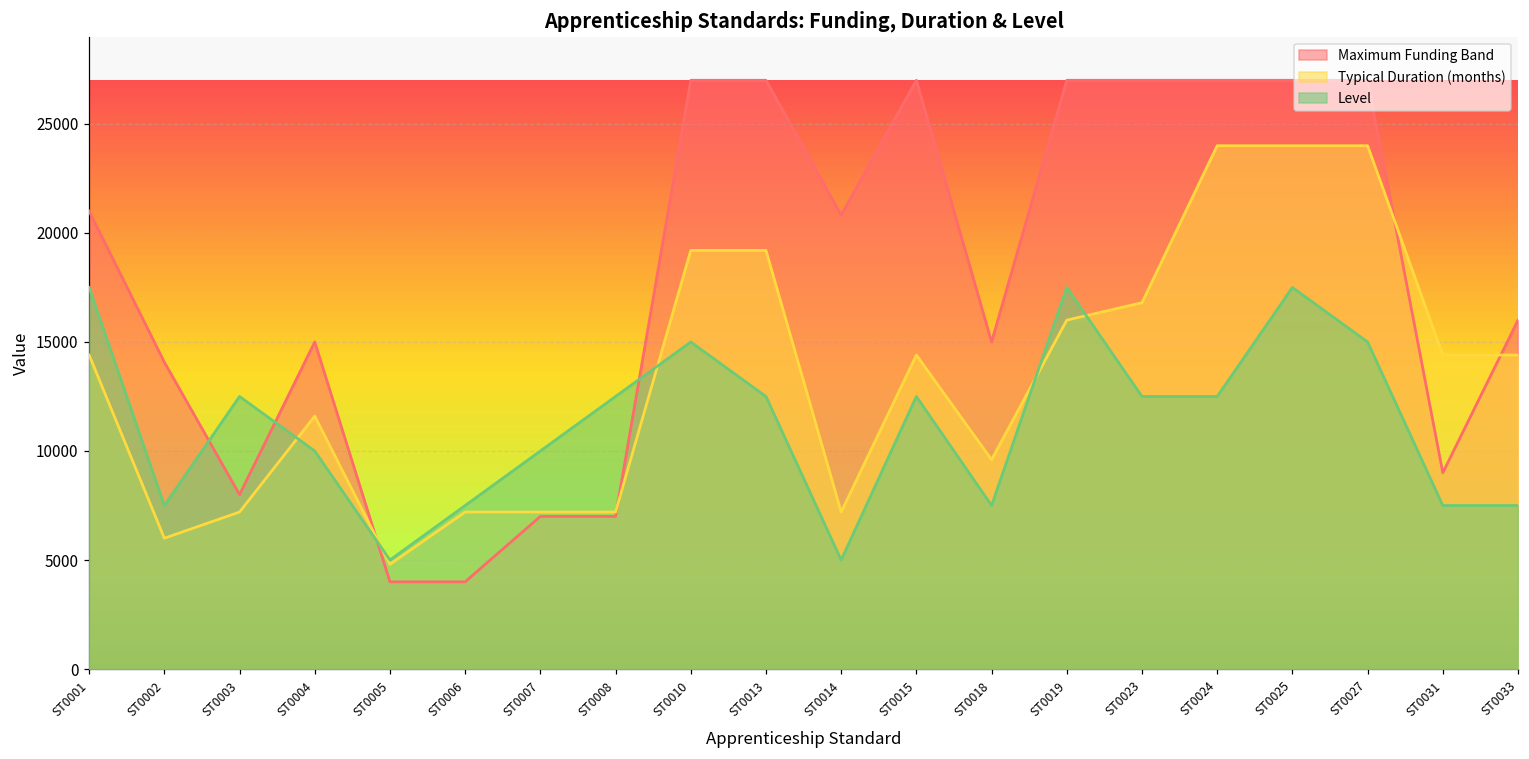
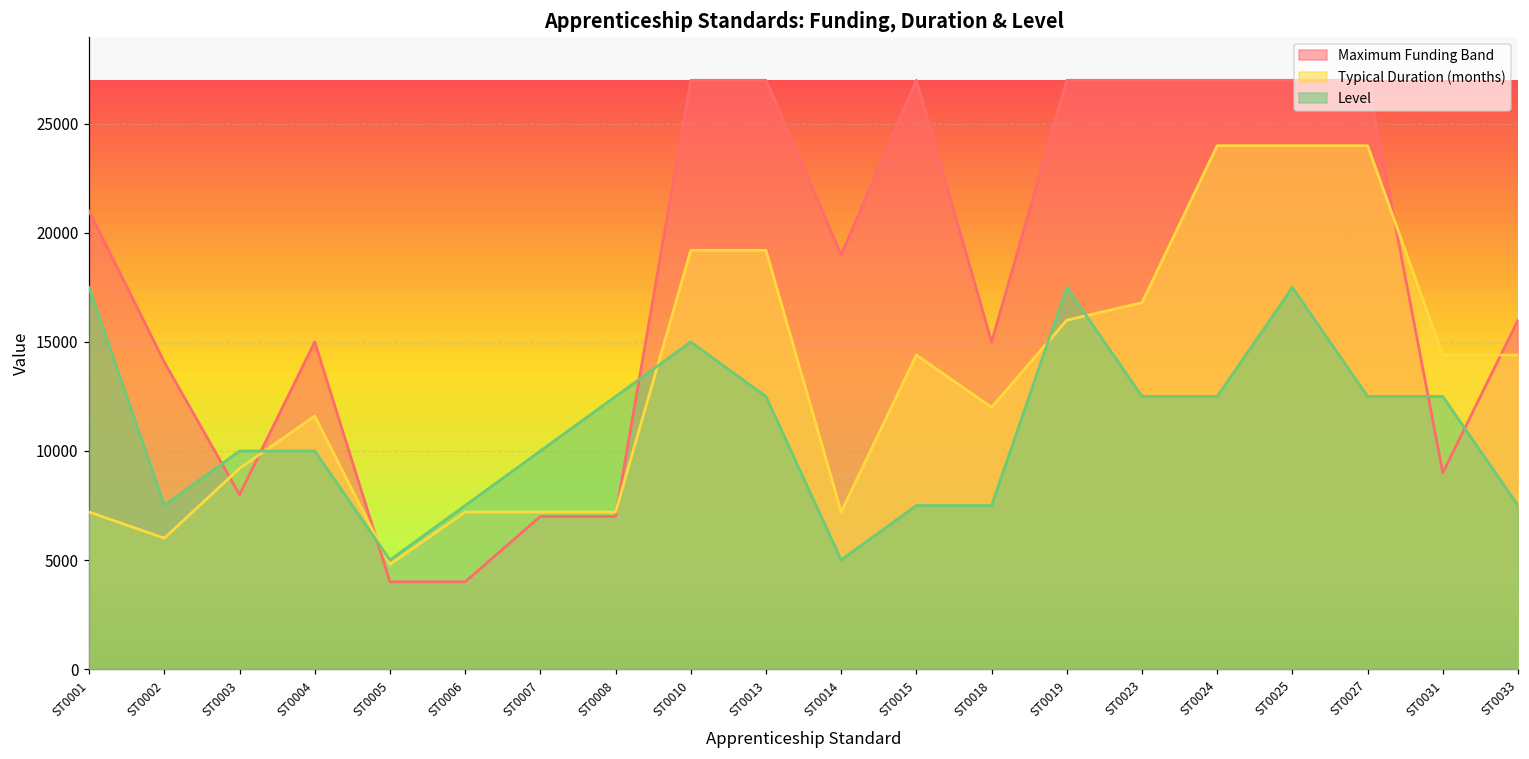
Typical Duration (months), ST0001: 14400 -> 7200
Typical Duration (months), ST0003: 7200 -> 9200
Level, ST0003: 12500 -> 10000
Maximum Funding Band, ST0014: 20800 -> 19000
Level, ST0015: 12500 -> 7500
Typical Duration (months), ST0018: 9600 -> 12000
Level, ST0027: 15000 -> 12500
Level, ST0031: 7500 -> 12500
